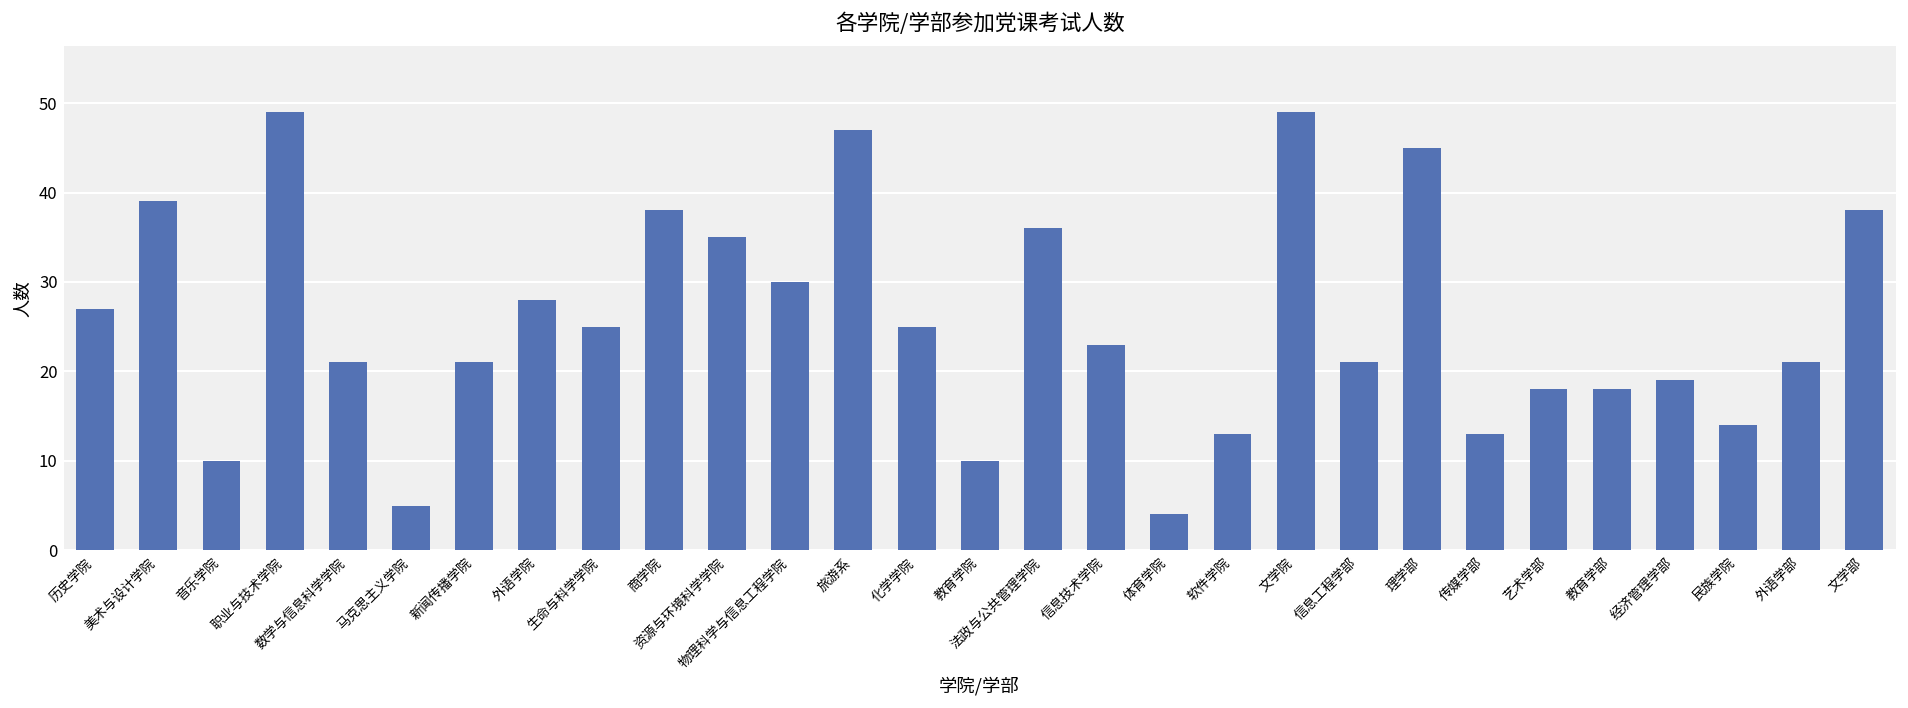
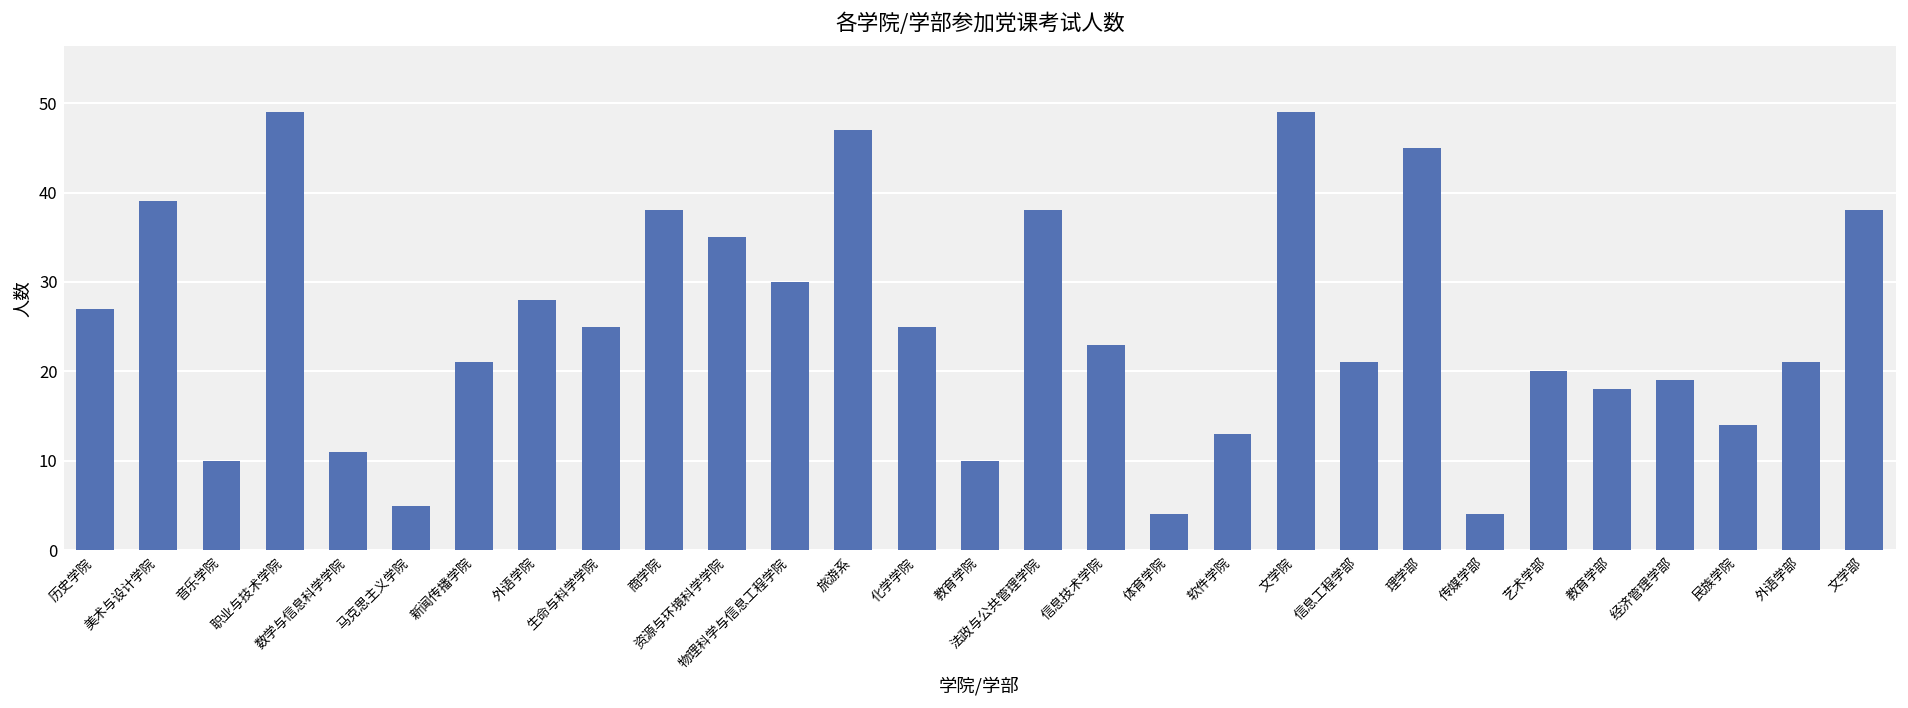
数学与信息科学学院: 21 -> 11
法政与公共管理学院: 36 -> 38
传媒学部: 13 -> 4
艺术学部: 18 -> 20
